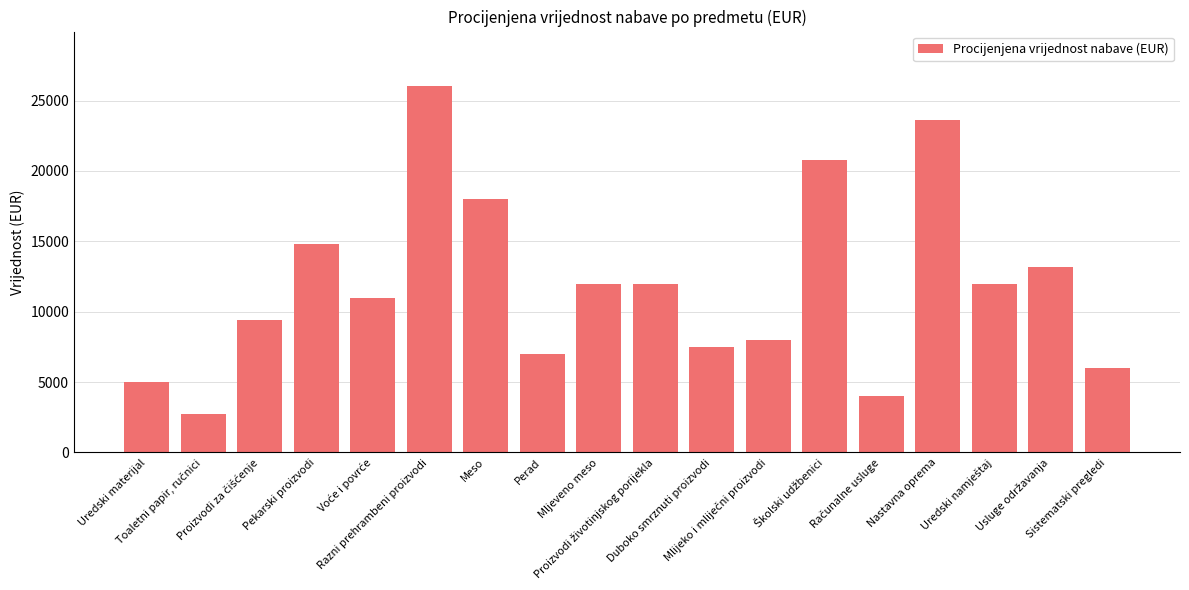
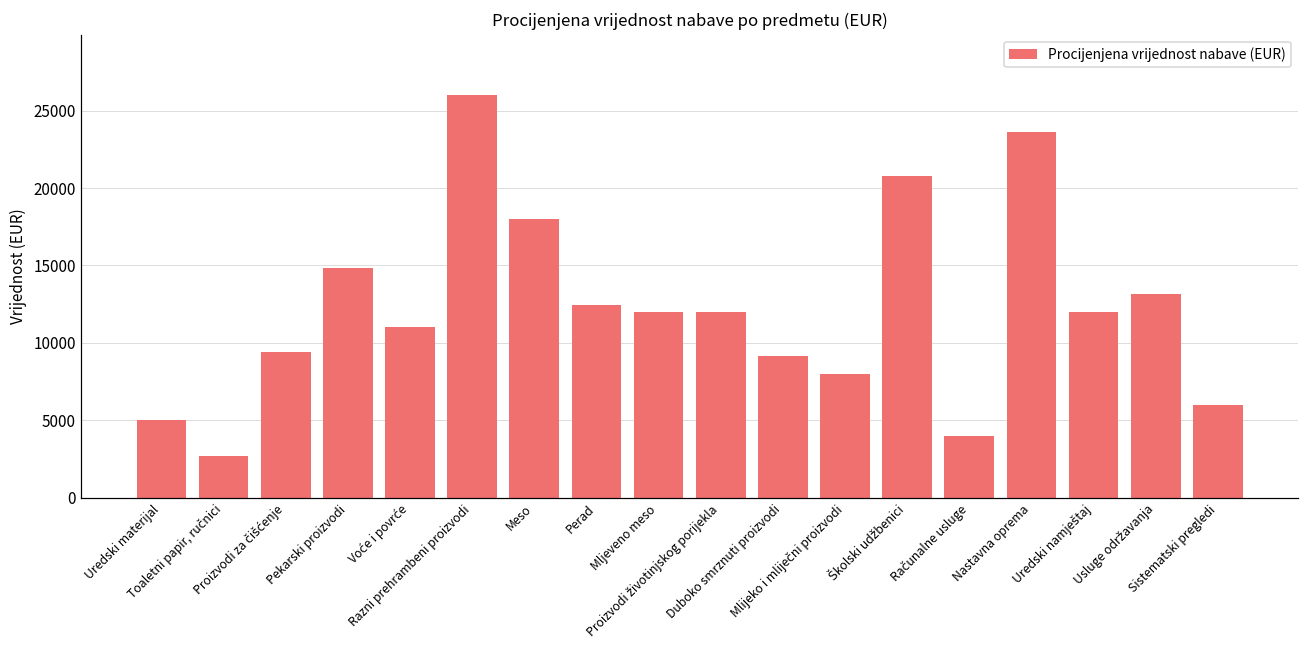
Perad: 7000 -> 12500
Duboko smrznuti proizvodi: 7500 -> 9200
